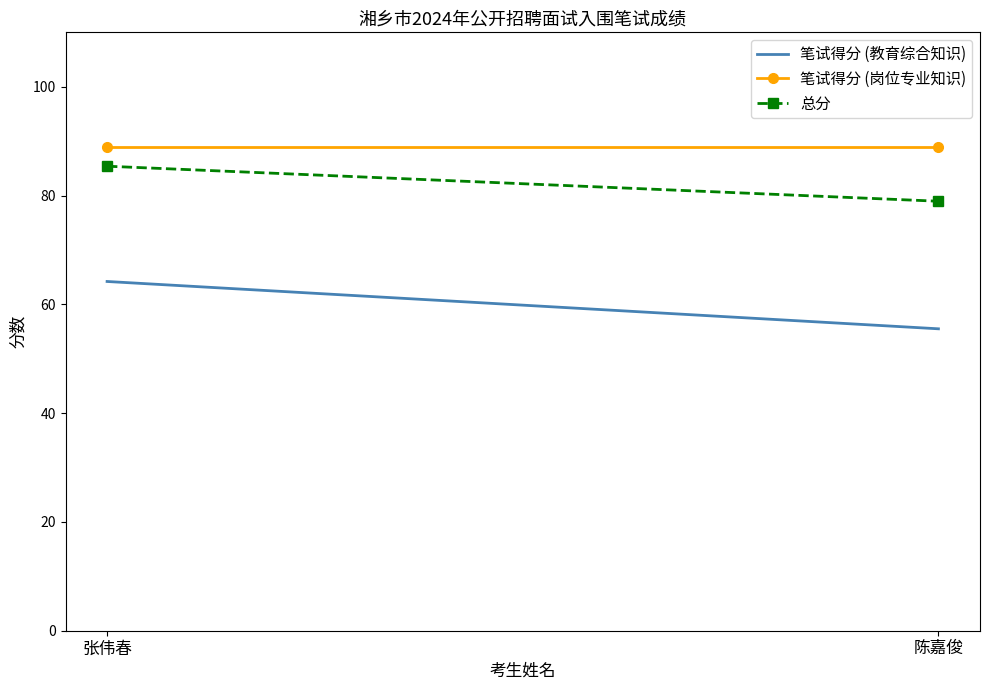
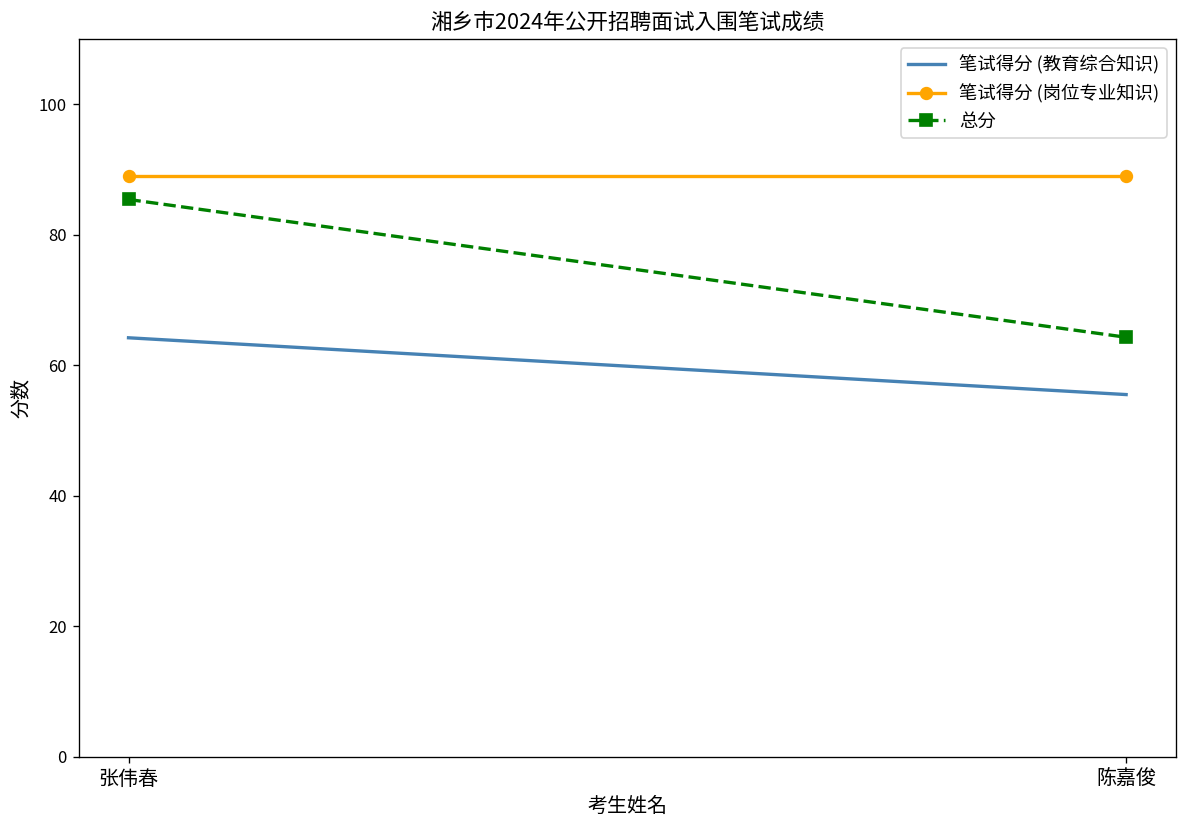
总分, 陈嘉俊: 79 -> 64
